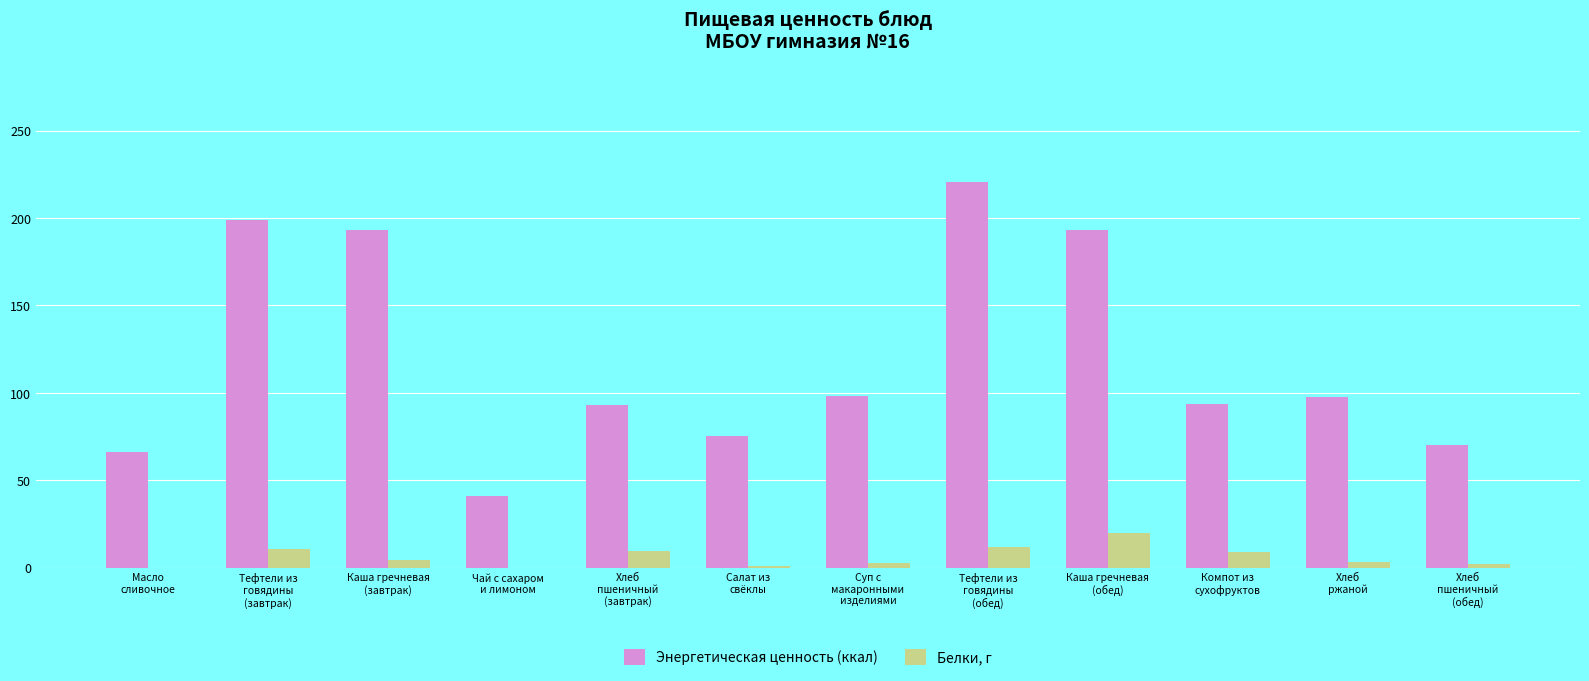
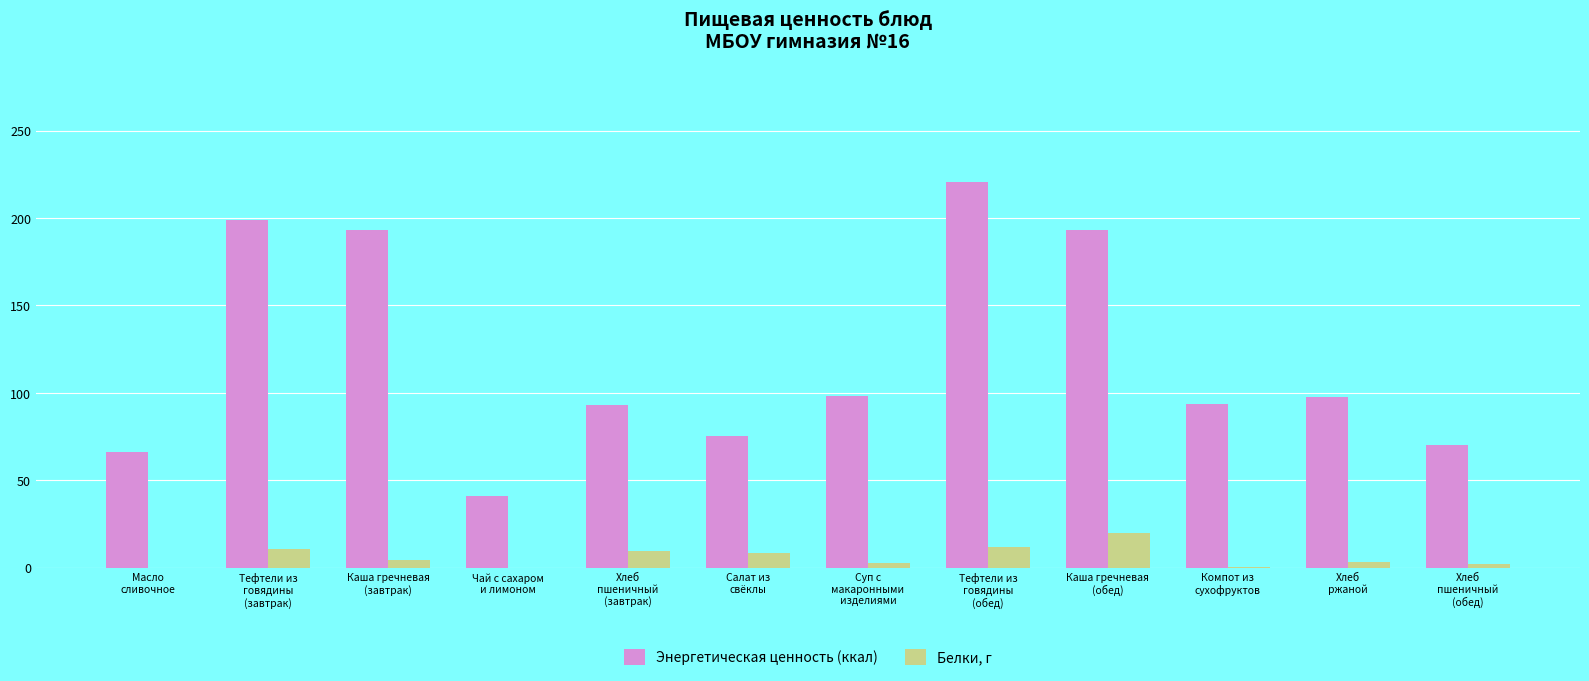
Белки, г, Салат из свёклы: 1 -> 9
Белки, г, Компот из сухофруктов: 9 -> 0
